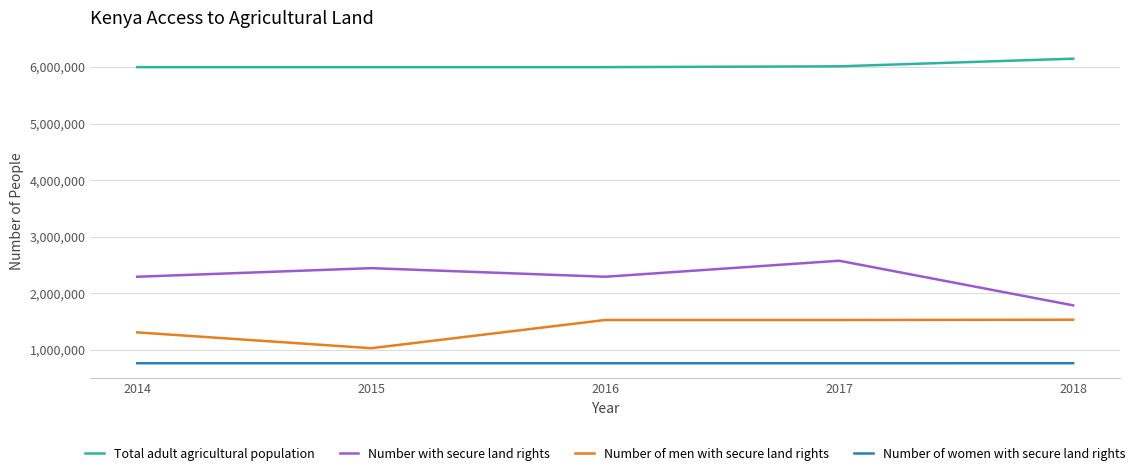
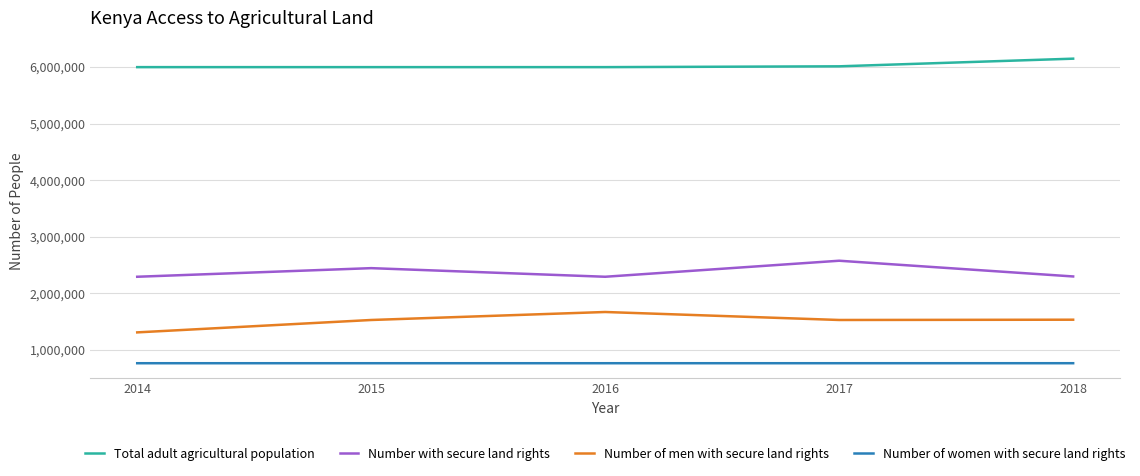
Number of men with secure land rights, 2015: 1,000,000 -> 1,500,000
Number of men with secure land rights, 2016: 1,500,000 -> 1,700,000
Number with secure land rights, 2018: 1,800,000 -> 2,300,000
